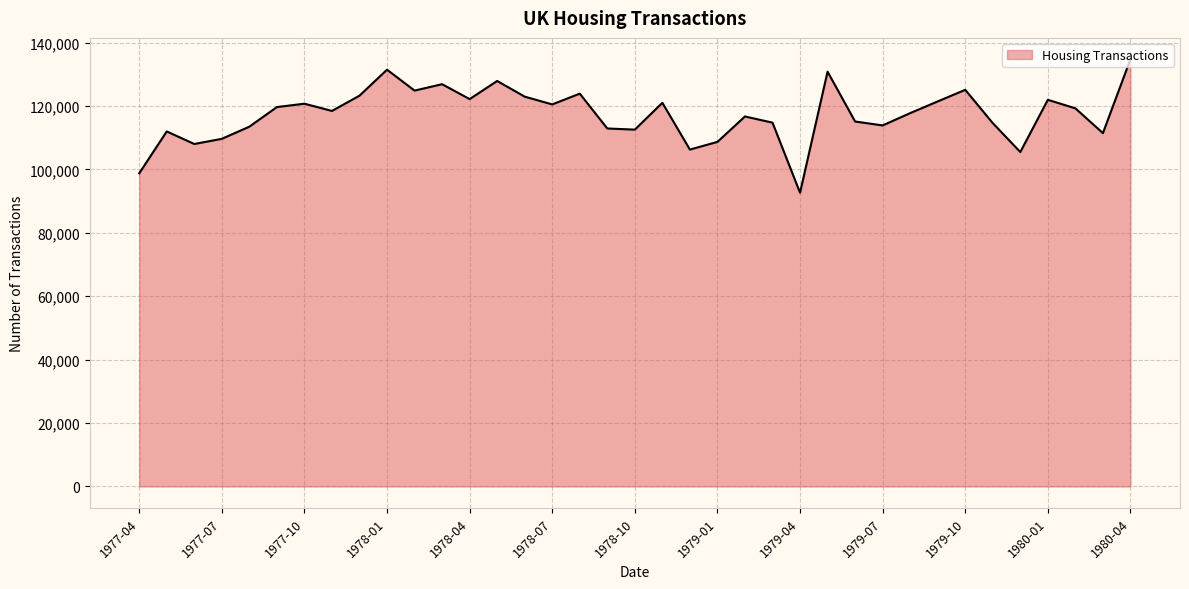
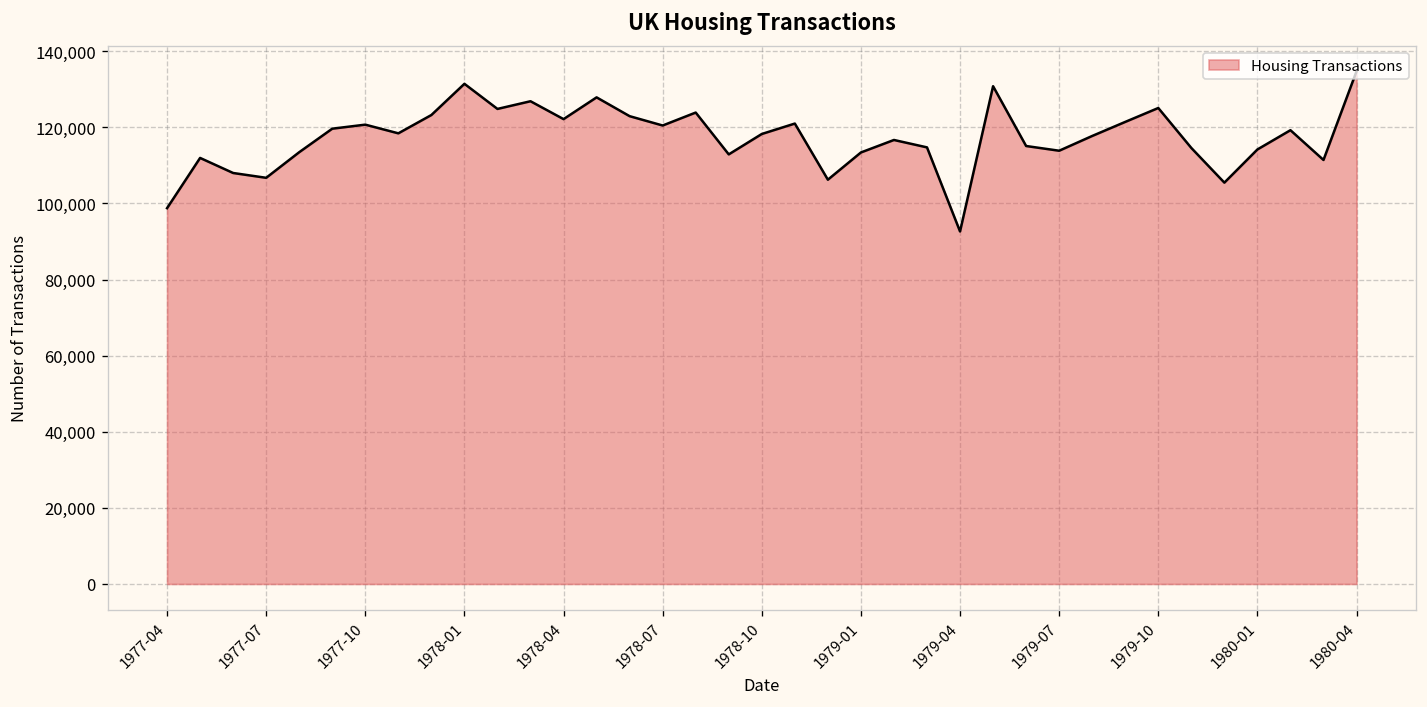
1977-07: 110,000 -> 107,000
1978-10: 113,000 -> 118,000
1979-01: 109,000 -> 113,000
1980-01: 122,000 -> 114,000
